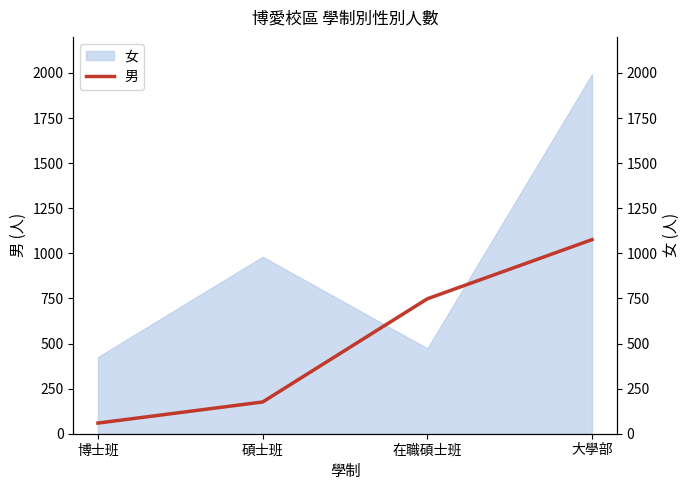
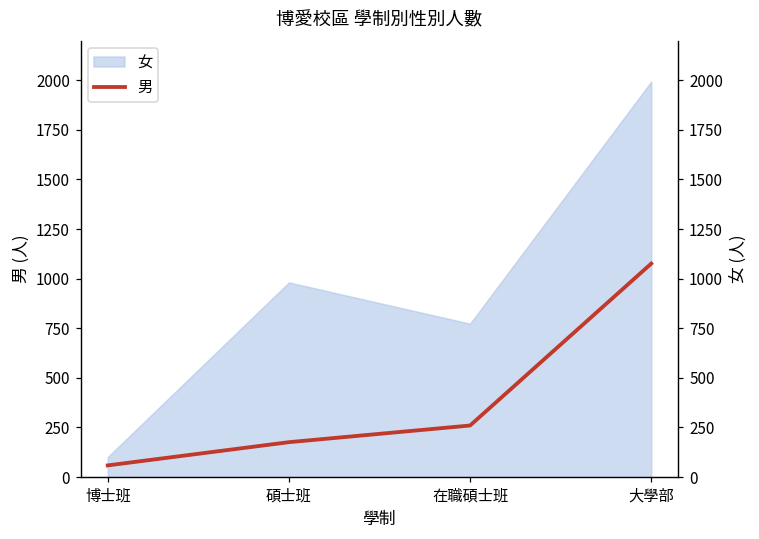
女, 博士班: 430 -> 100
女, 在職碩士班: 470 -> 770
男, 在職碩士班: 750 -> 260
